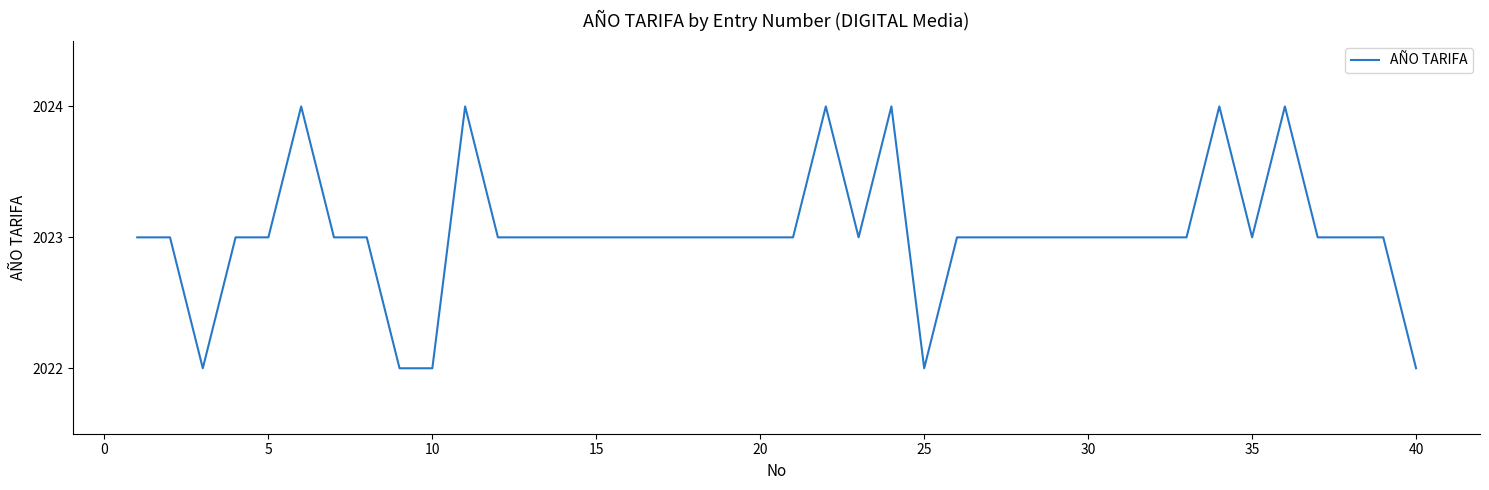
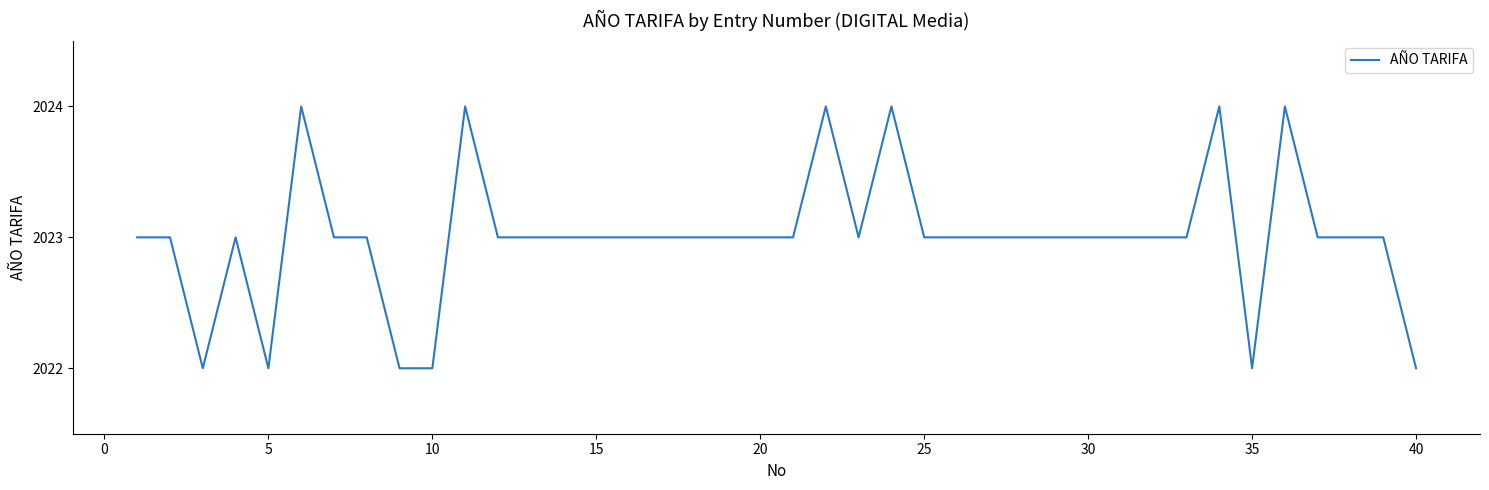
5: 2023 -> 2022
25: 2022 -> 2023
35: 2023 -> 2022
